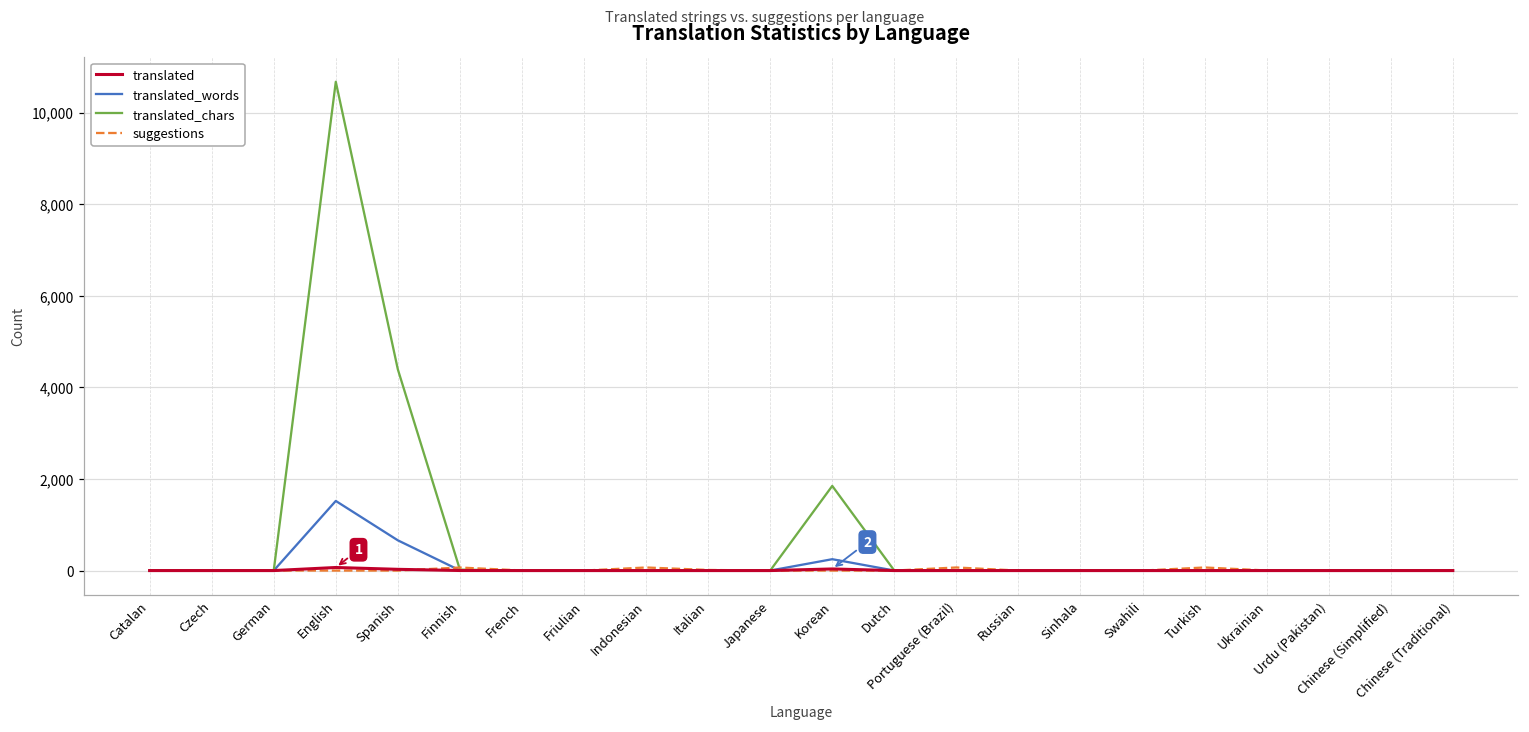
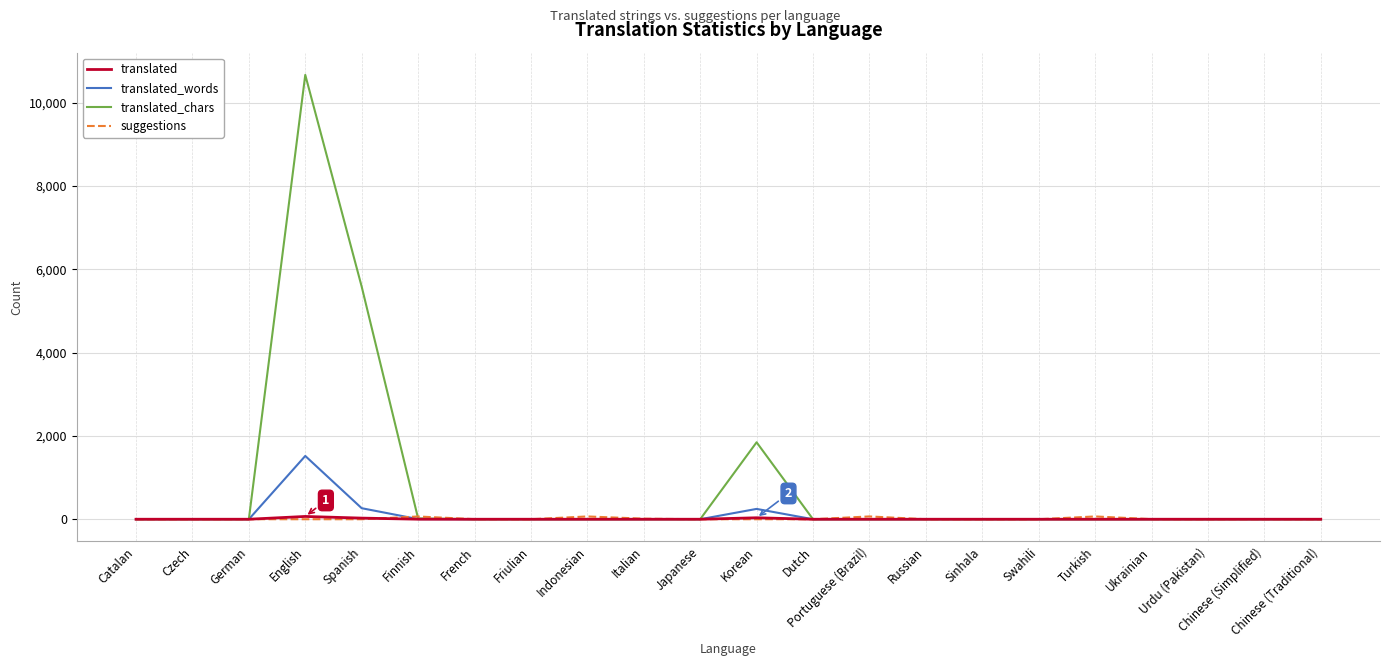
translated_words, Spanish: 700 -> 300
translated_chars, Spanish: 4,400 -> 5,600
